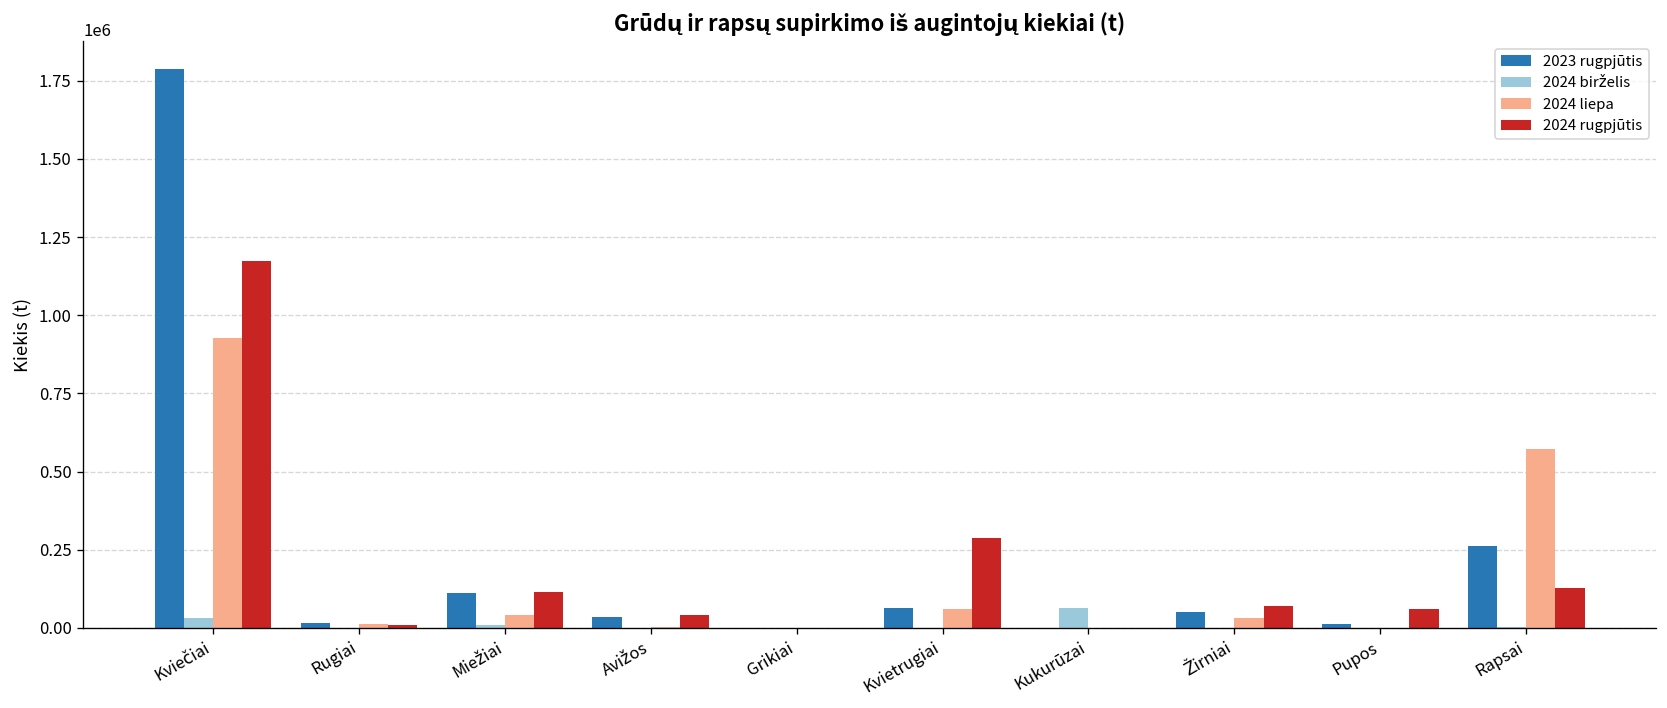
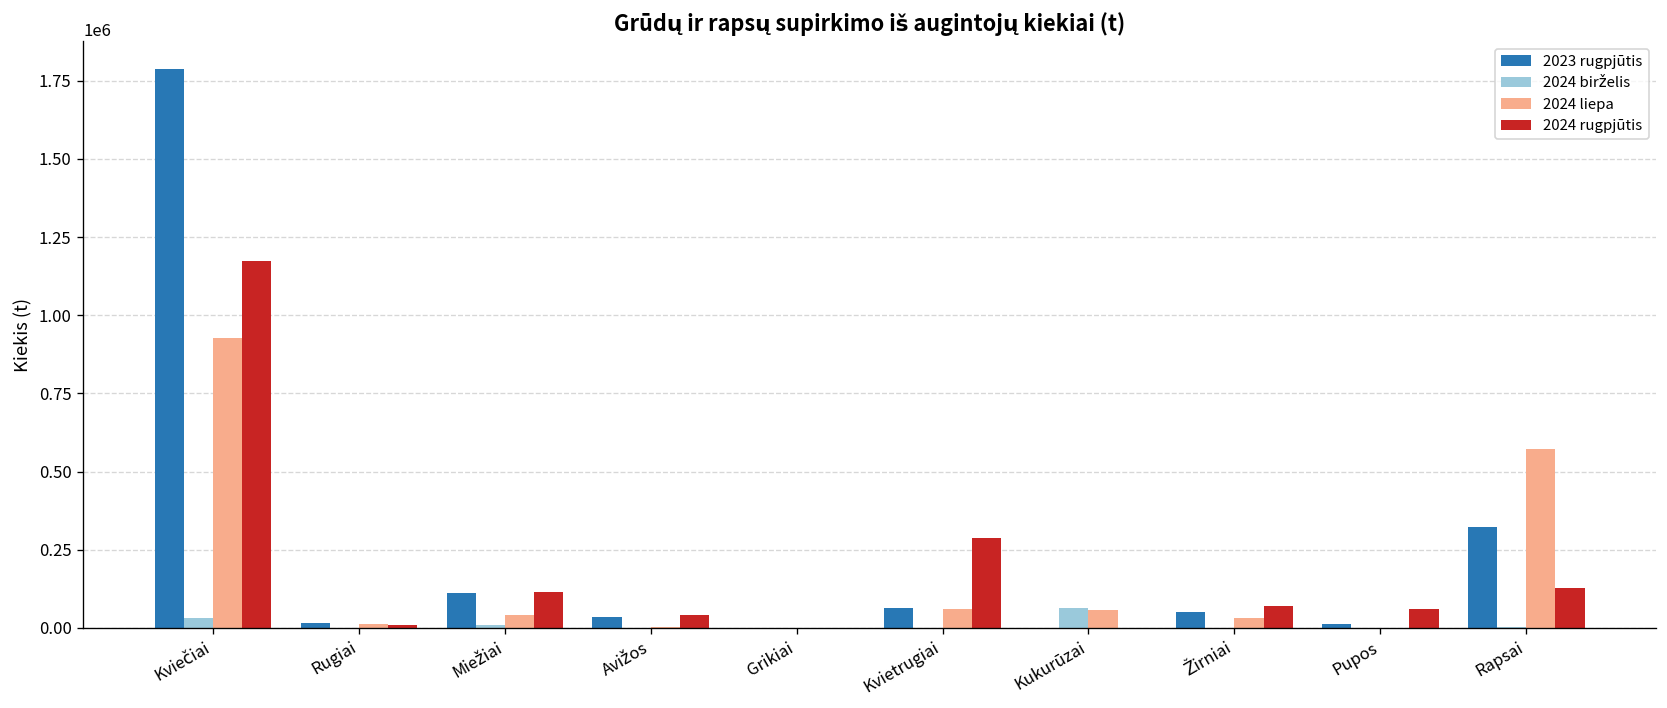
2024 liepa, Kukurūzai: 0 -> 60000
2023 rugpjūtis, Rapsai: 260000 -> 320000
